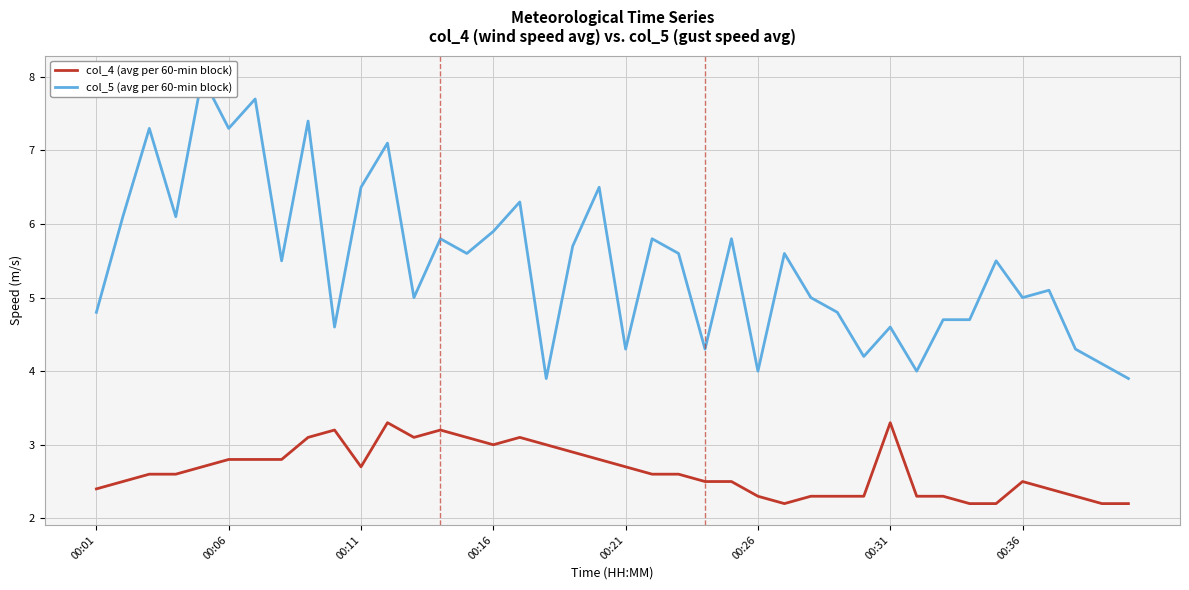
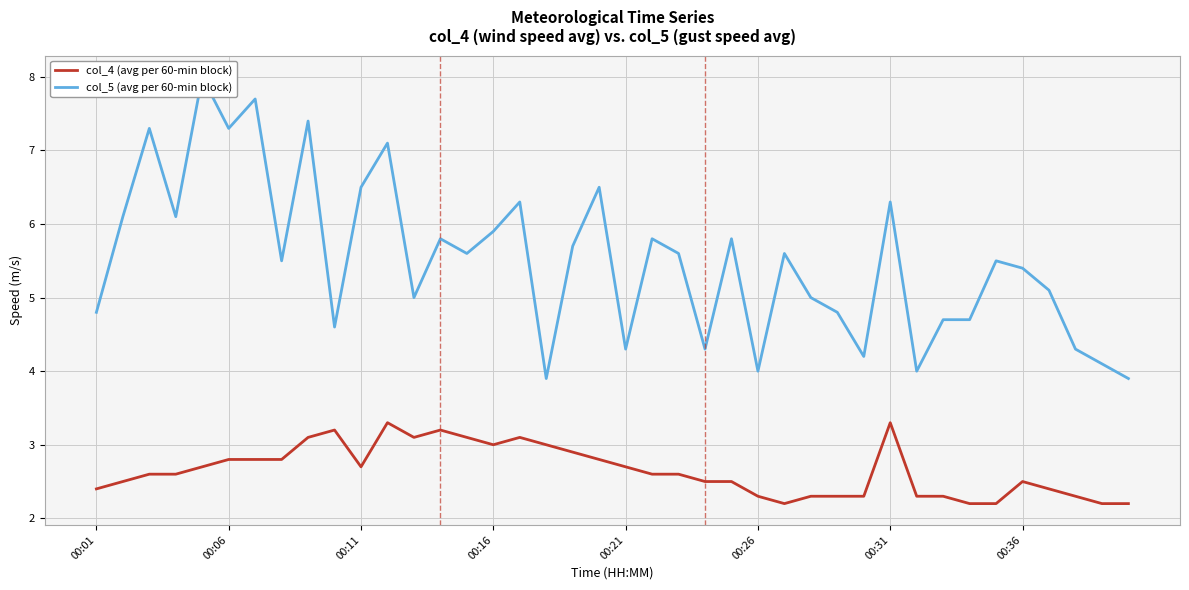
col_5 (avg per 60-min block), 00:31: 4.6 -> 6.3
col_5 (avg per 60-min block), 00:36: 5.0 -> 5.4
